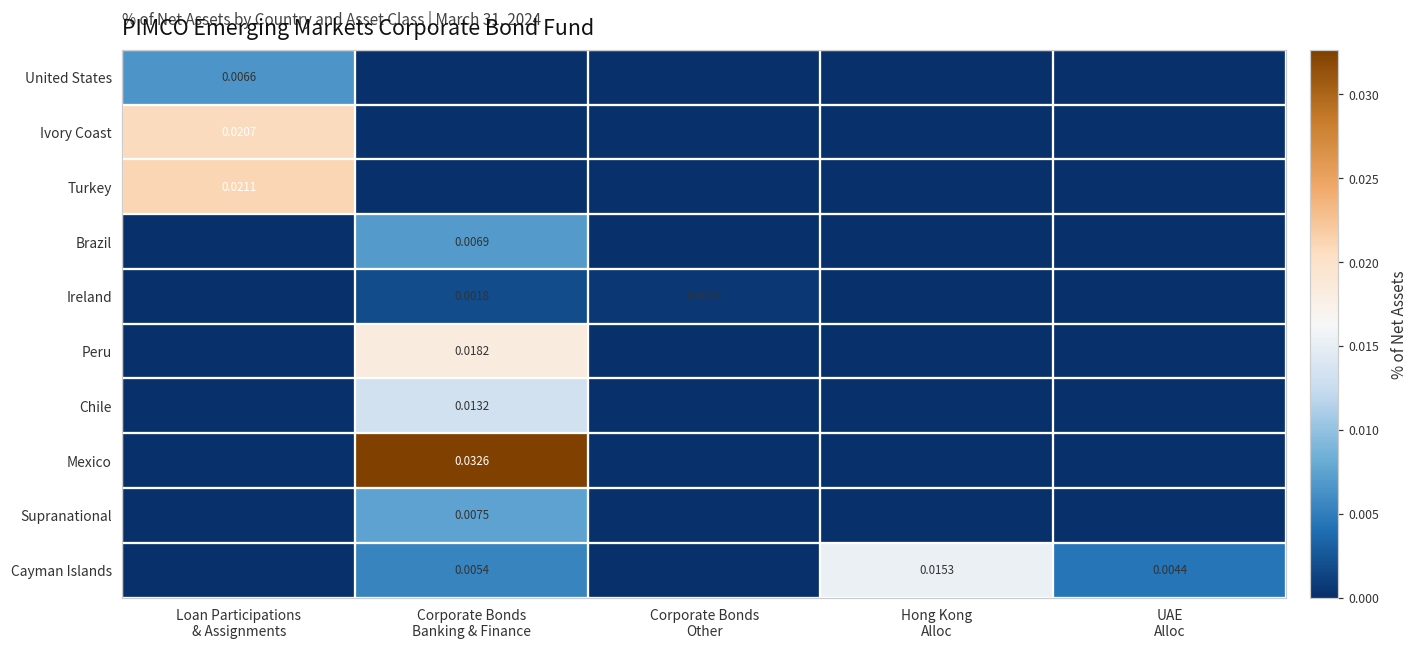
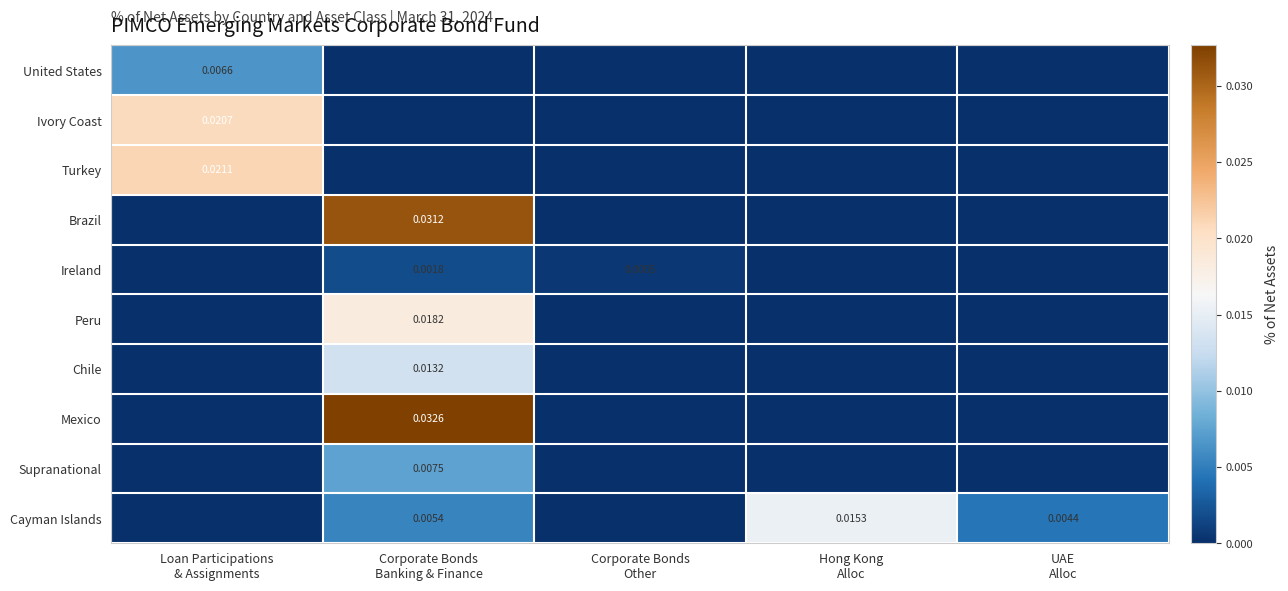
Brazil, Corporate Bonds Banking & Finance: 0.0069 -> 0.0312
